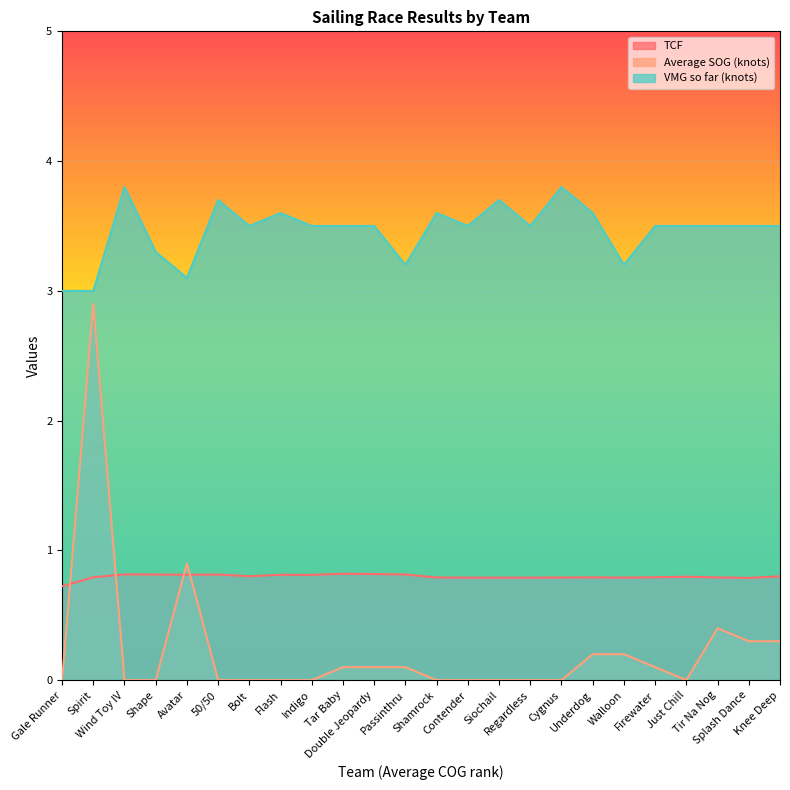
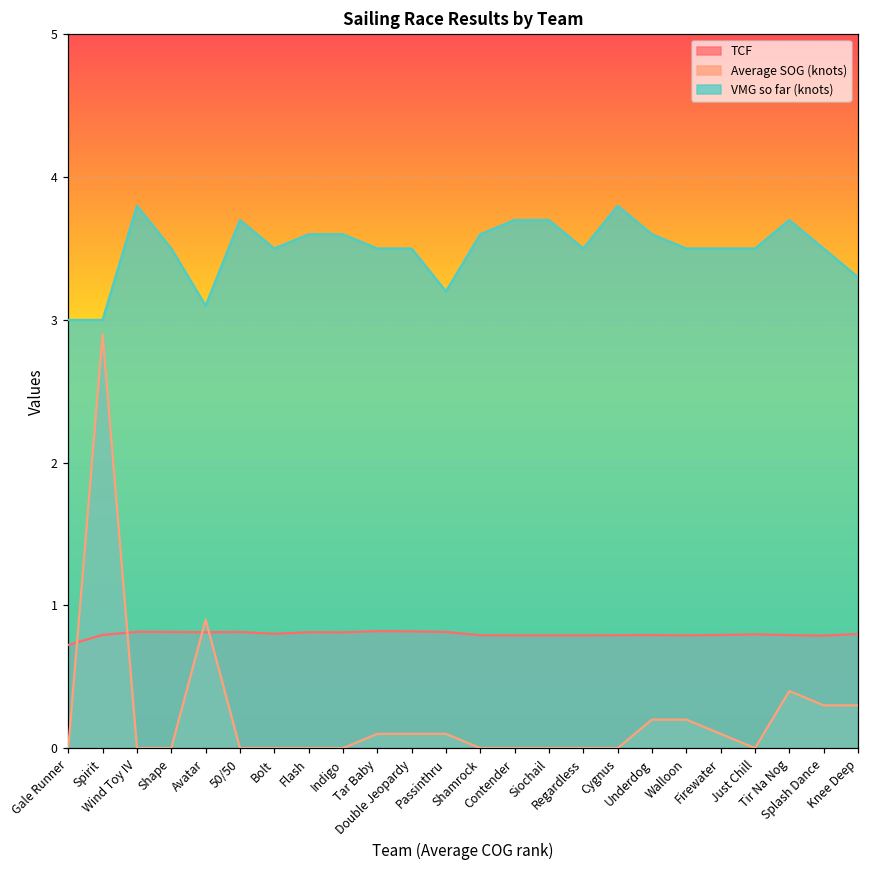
VMG so far (knots), Shape: 3.3 -> 3.5
VMG so far (knots), Indigo: 3.5 -> 3.6
VMG so far (knots), Contender: 3.5 -> 3.7
VMG so far (knots), Walloon: 3.2 -> 3.5
VMG so far (knots), Tir Na Nog: 3.5 -> 3.7
VMG so far (knots), Knee Deep: 3.5 -> 3.3
